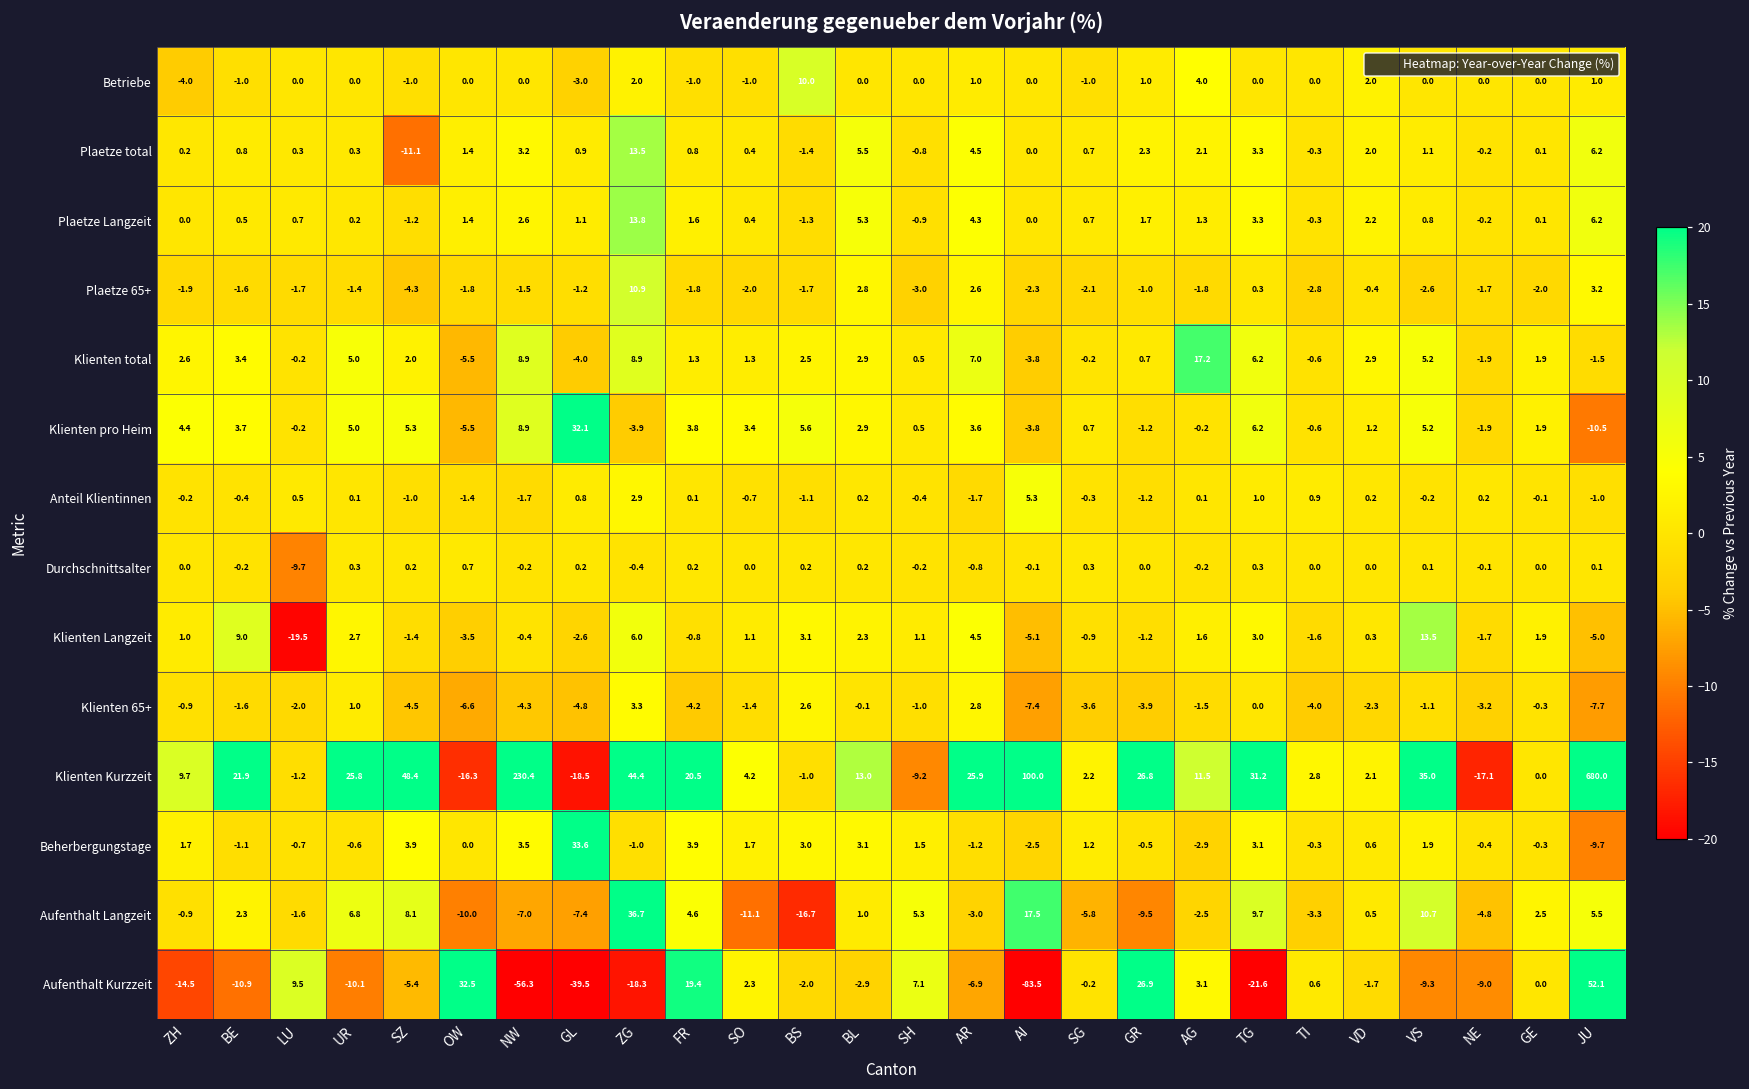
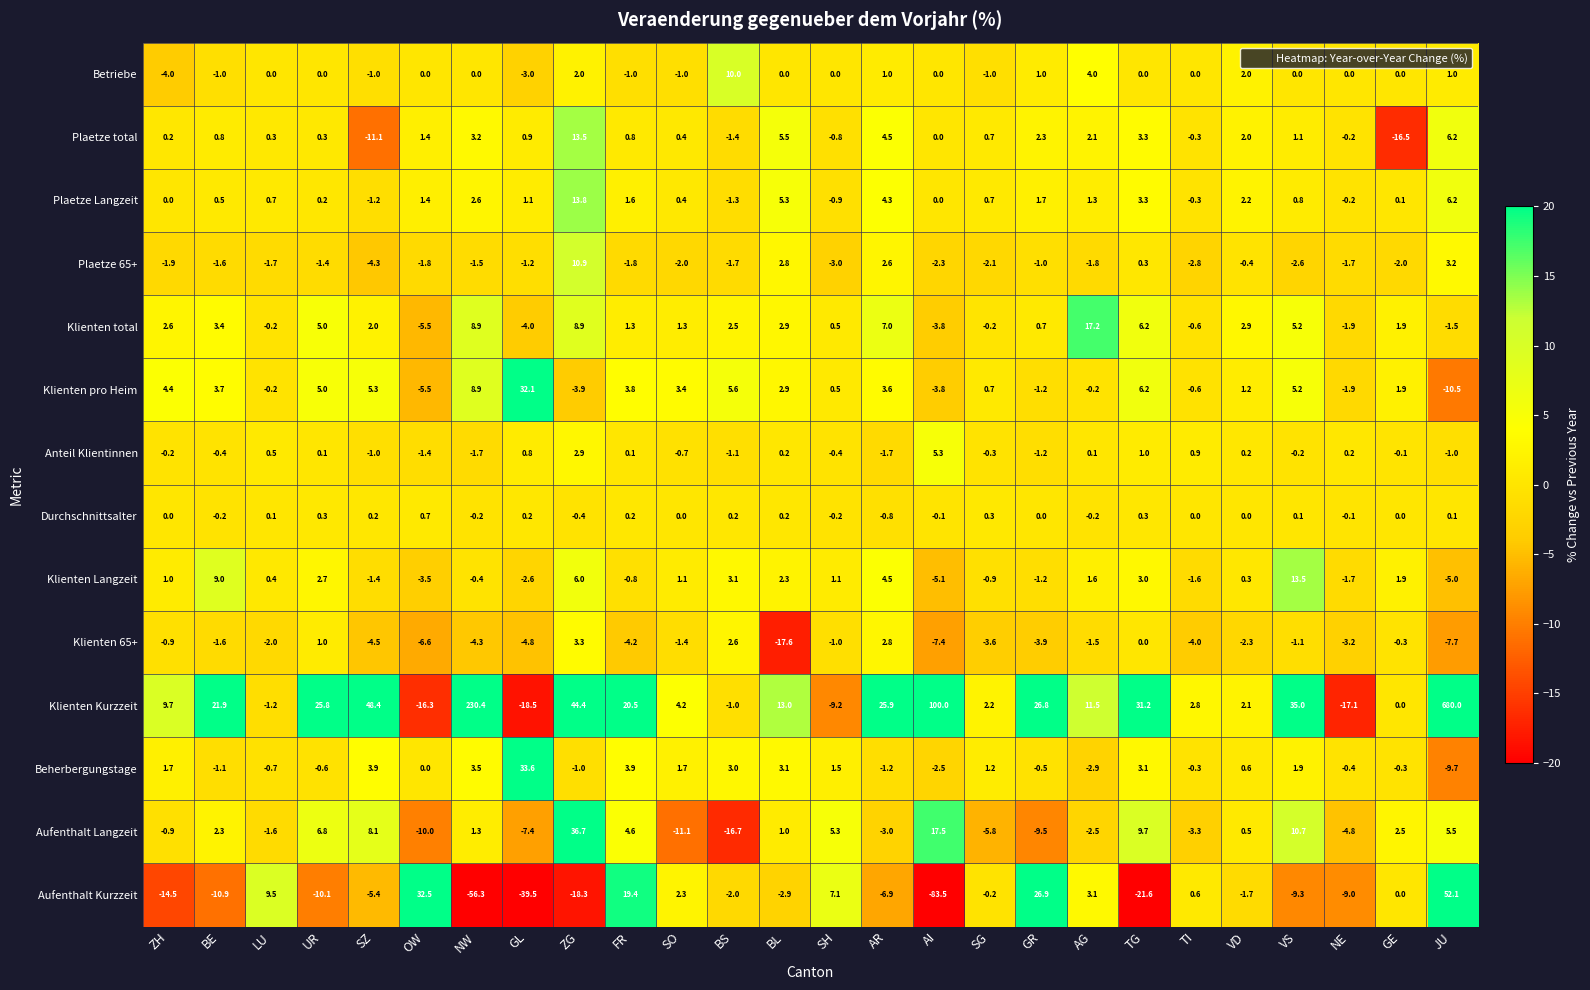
Plaetze total, GE: 0.1 -> -16.5
Durchschnittsalter, LU: -9.7 -> 0.1
Klienten Langzeit, LU: -19.5 -> 0.4
Klienten 65+, BL: -0.1 -> -17.6
Aufenthalt Langzeit, NW: -7.0 -> 1.3
